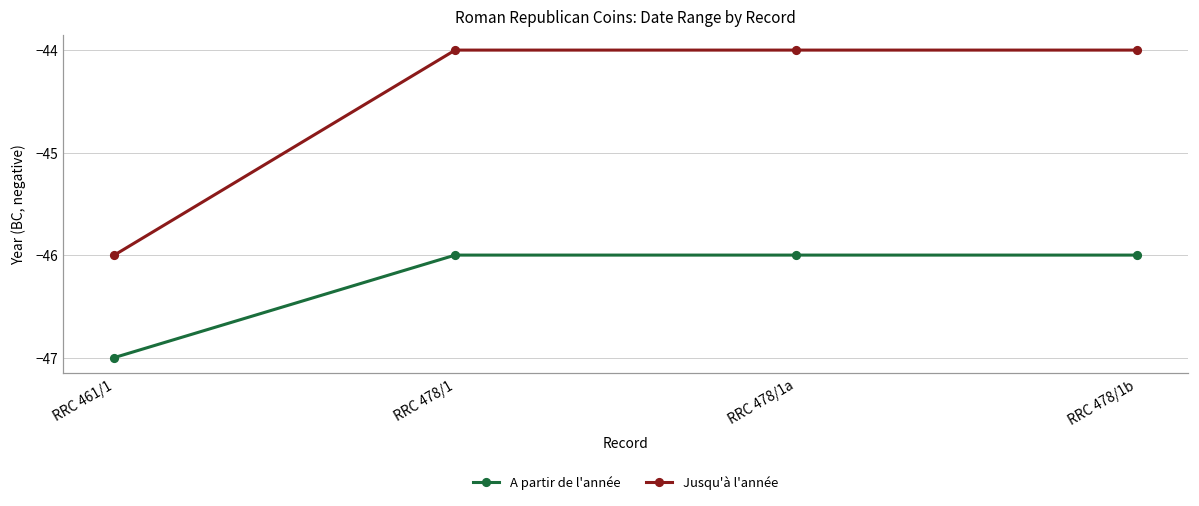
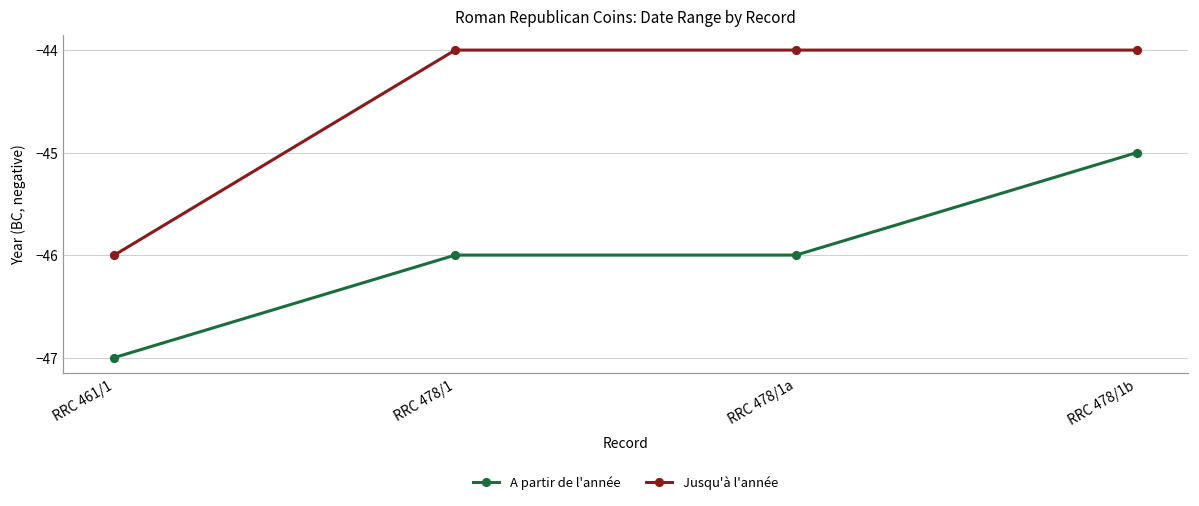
A partir de l'année, RRC 478/1b: -46 -> -45
